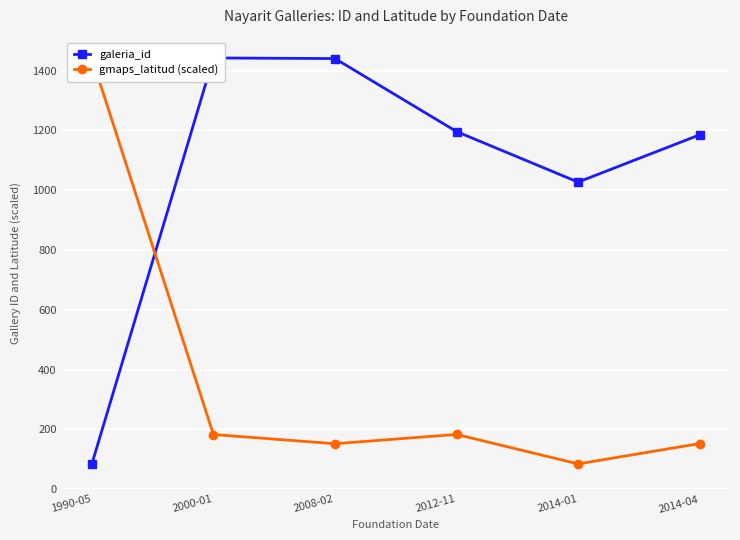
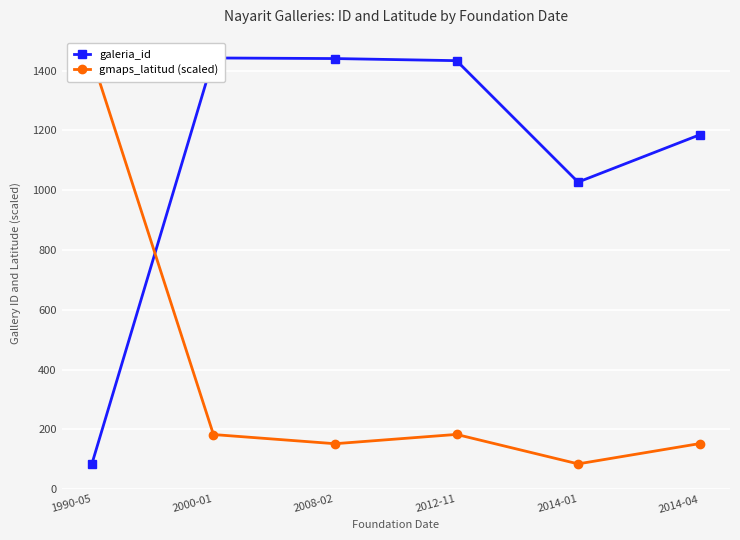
galeria_id, 2012-11: 1200 -> 1430
